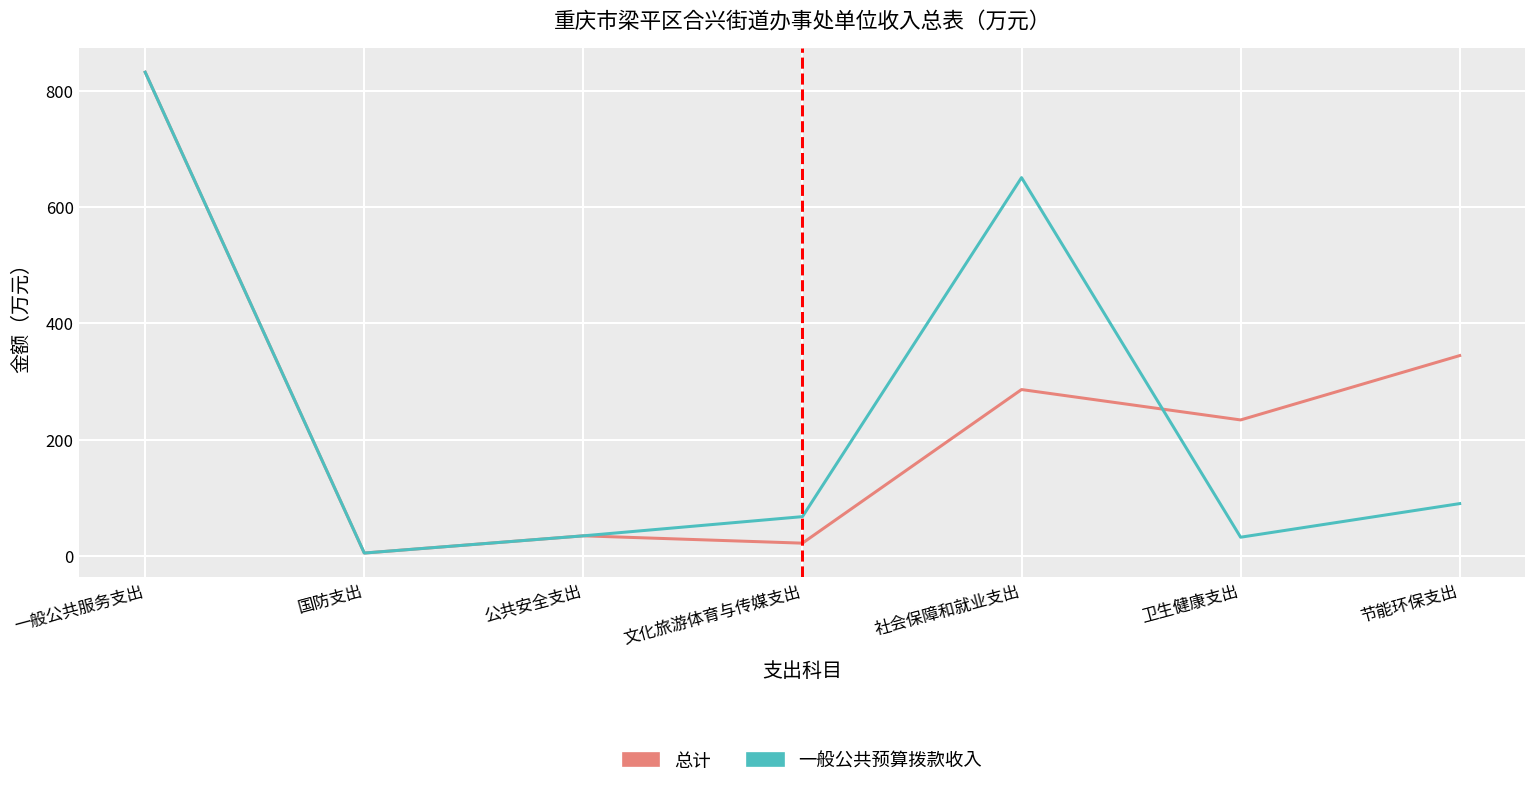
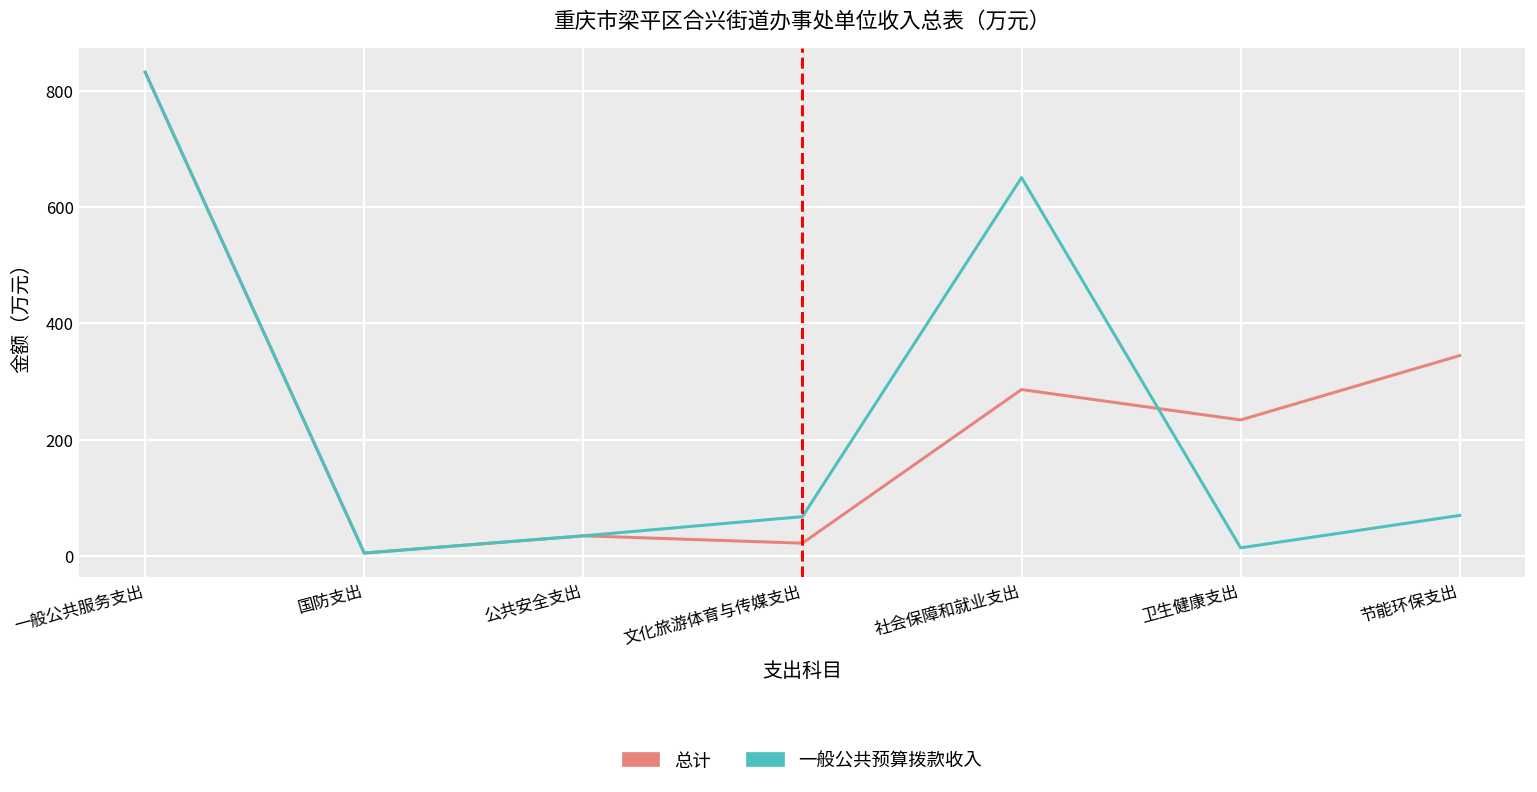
一般公共预算拨款收入, 卫生健康支出: 30 -> 10
一般公共预算拨款收入, 节能环保支出: 90 -> 70
